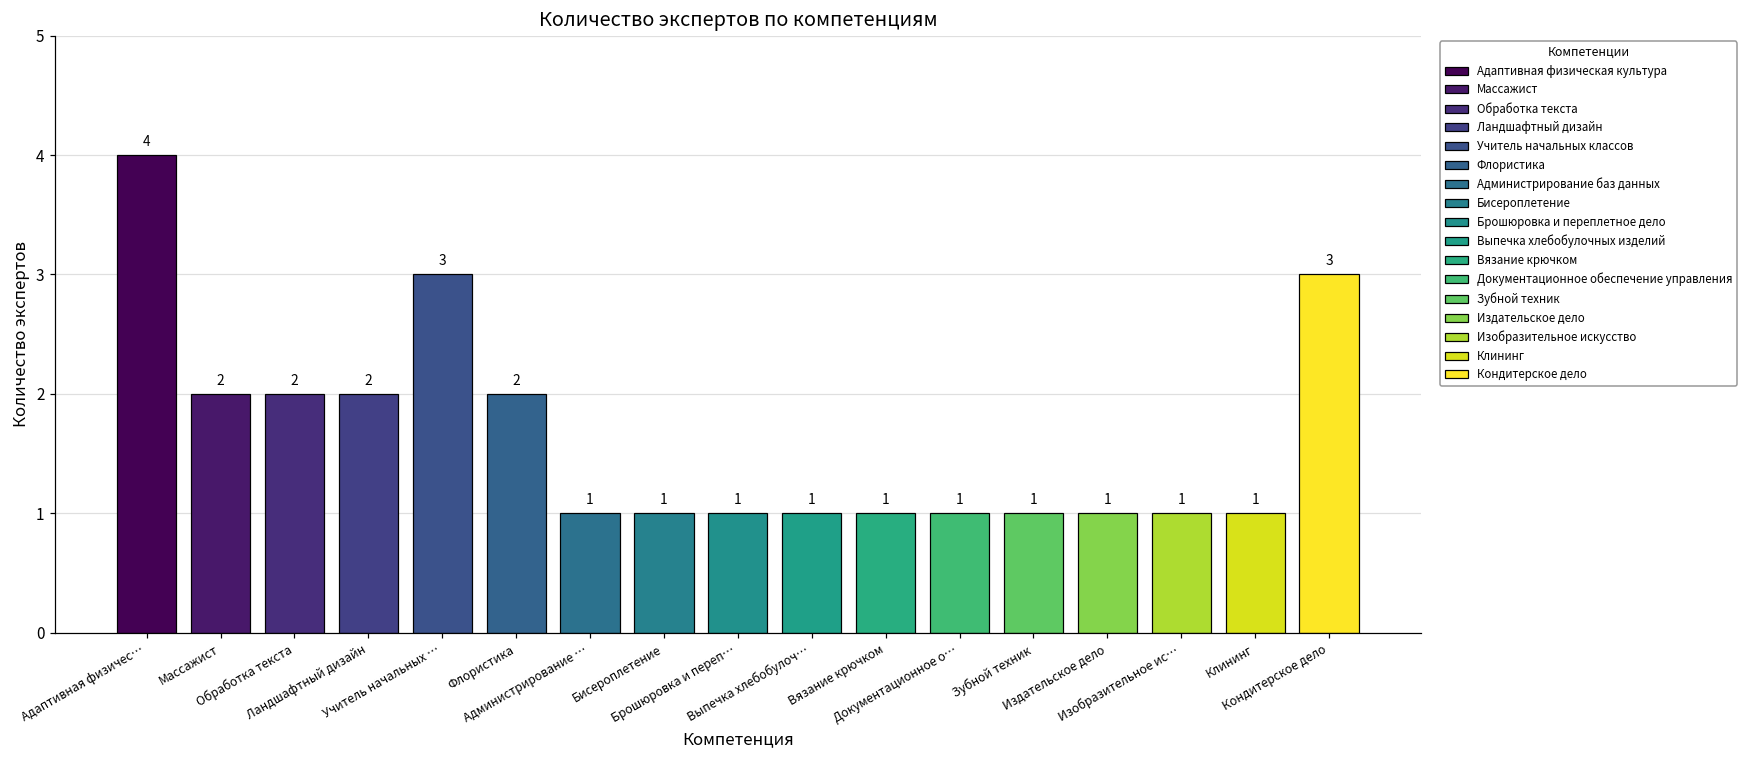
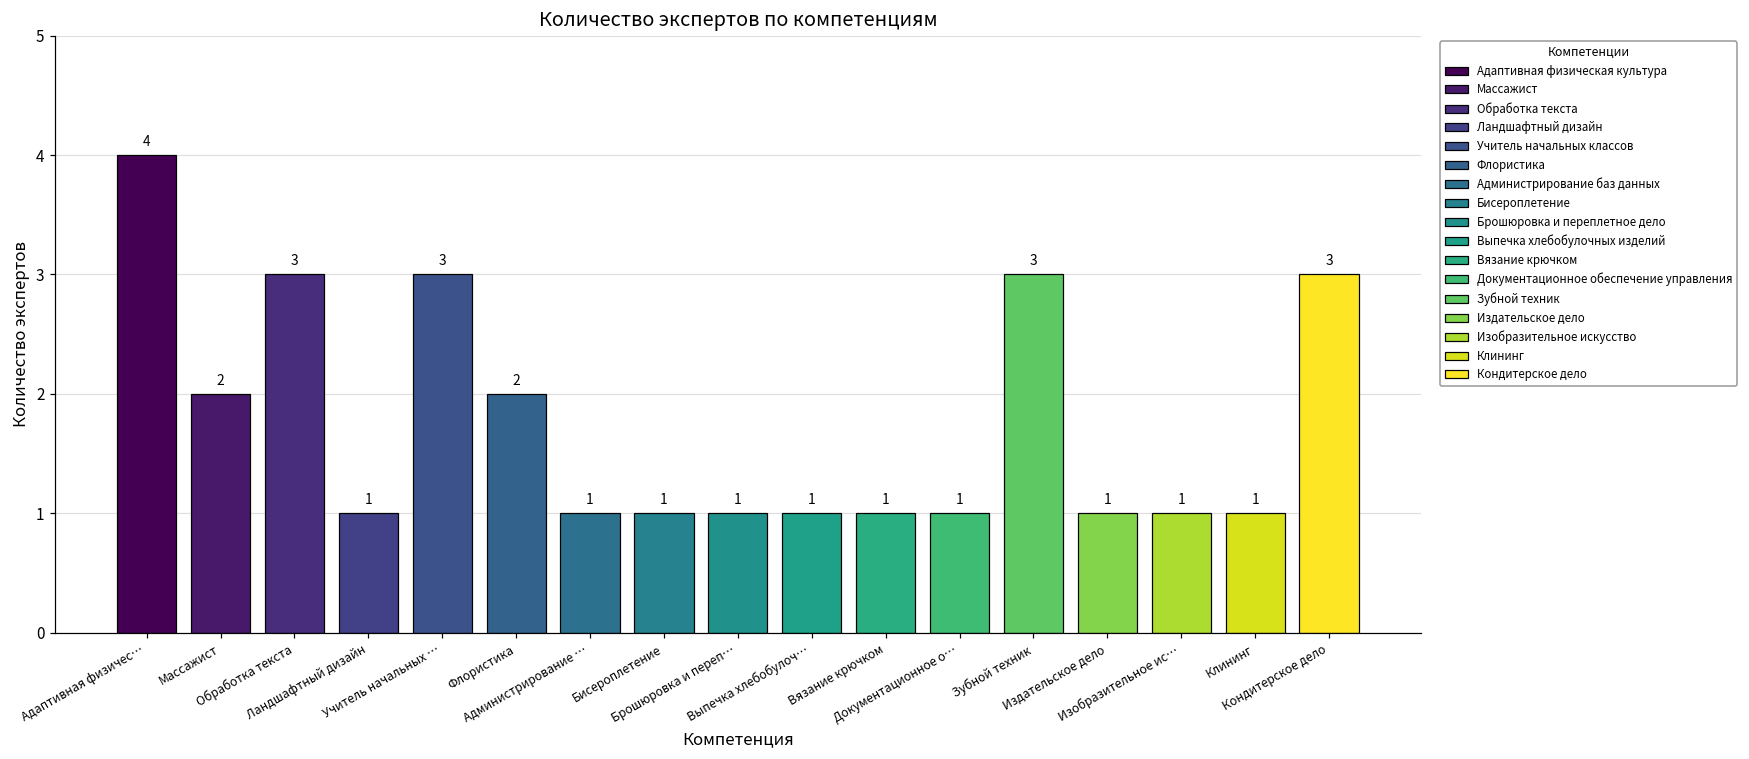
Обработка текста: 2 -> 3
Ландшафтный дизайн: 2 -> 1
Зубной техник: 1 -> 3
